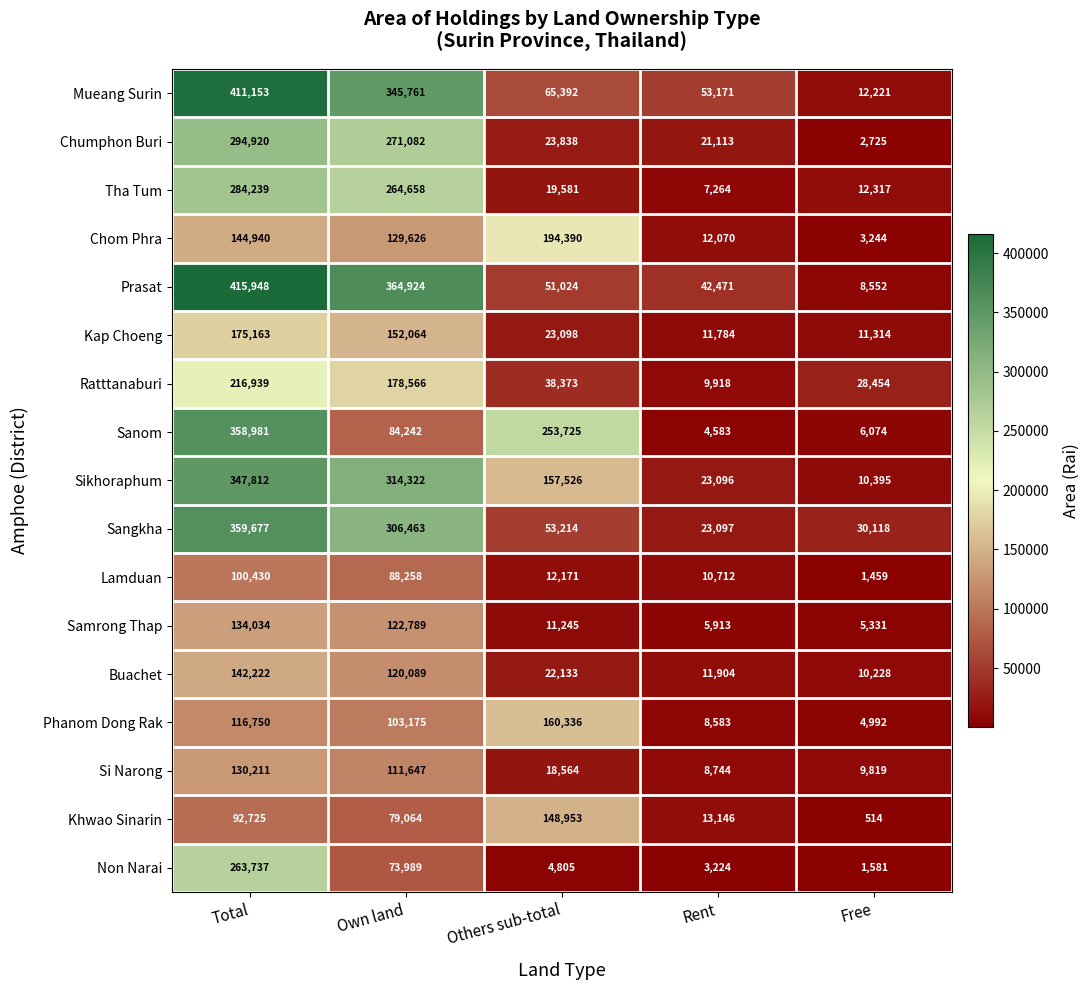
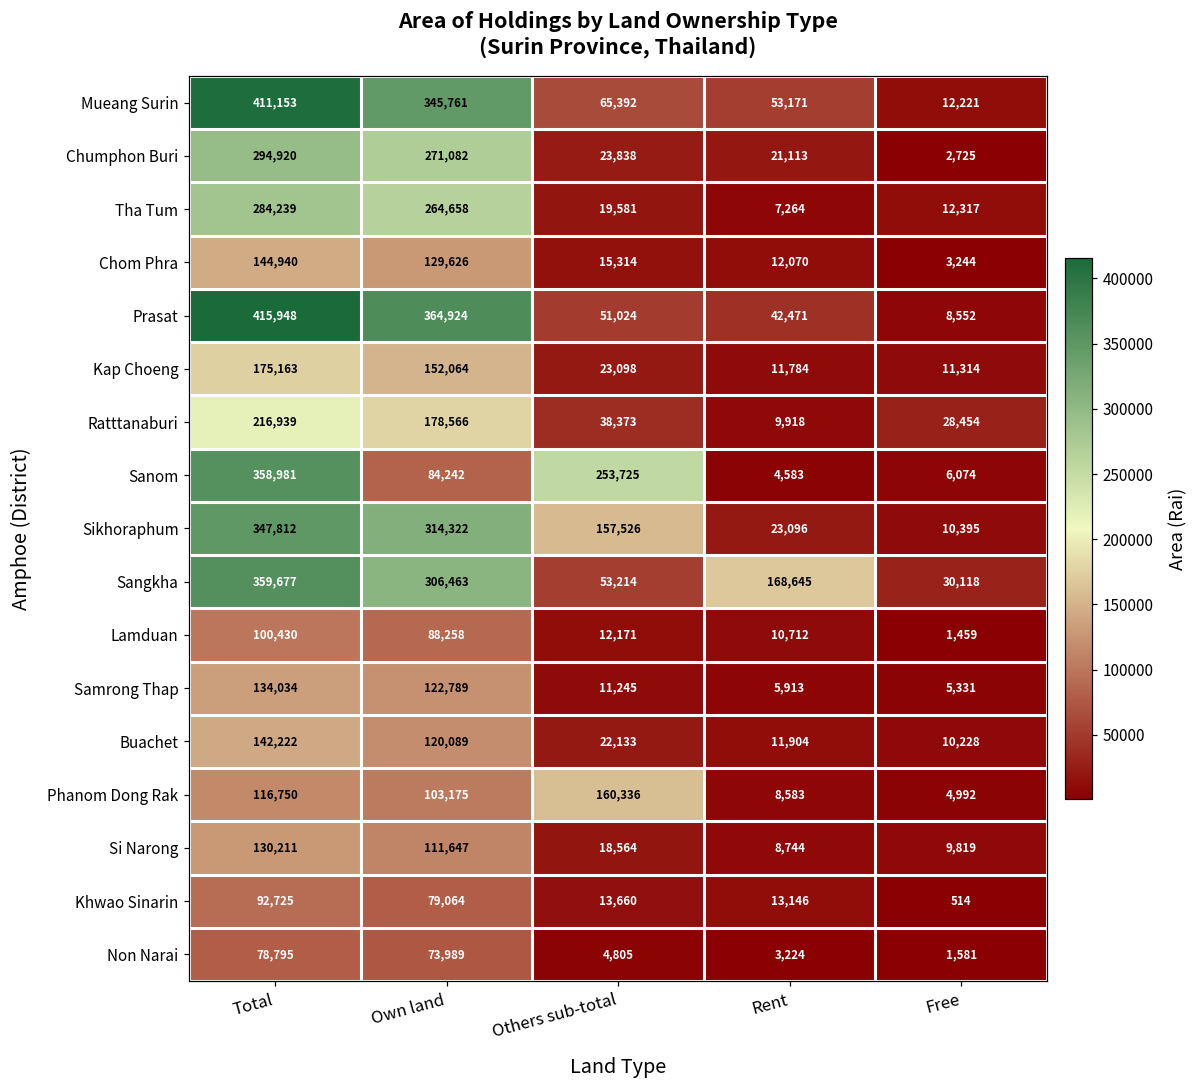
Chom Phra, Others sub-total: 194,390 -> 15,314
Sangkha, Rent: 23,097 -> 168,645
Khwao Sinarin, Others sub-total: 148,953 -> 13,660
Non Narai, Total: 263,737 -> 78,795
